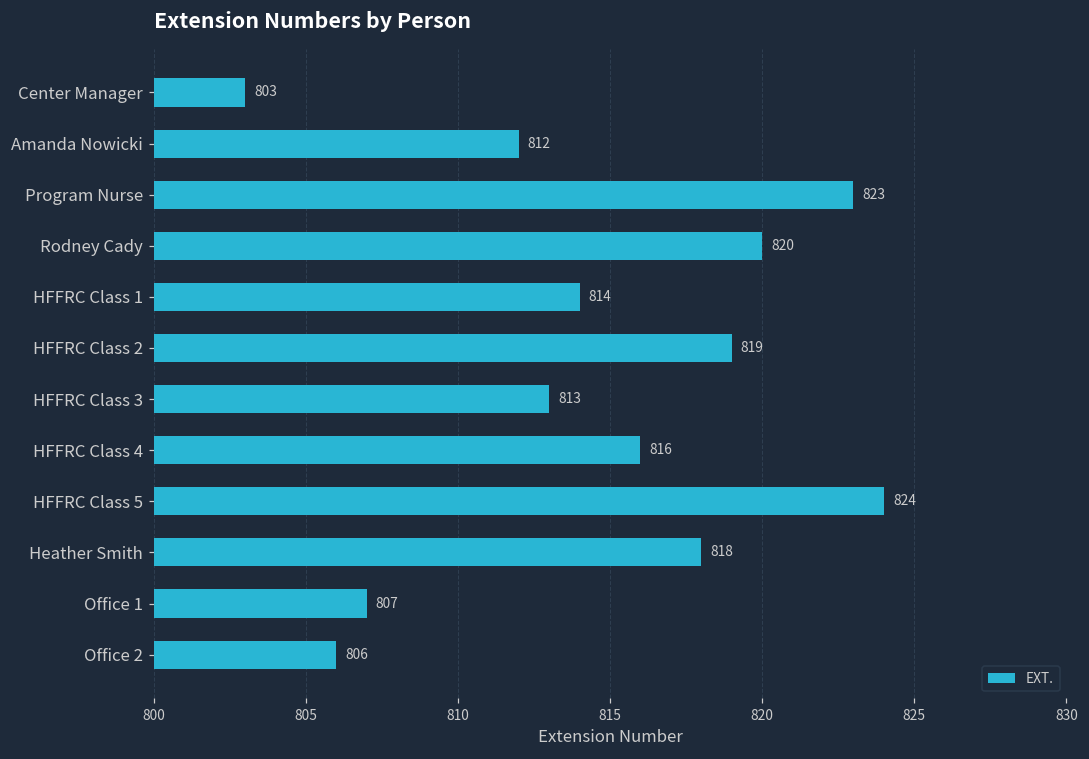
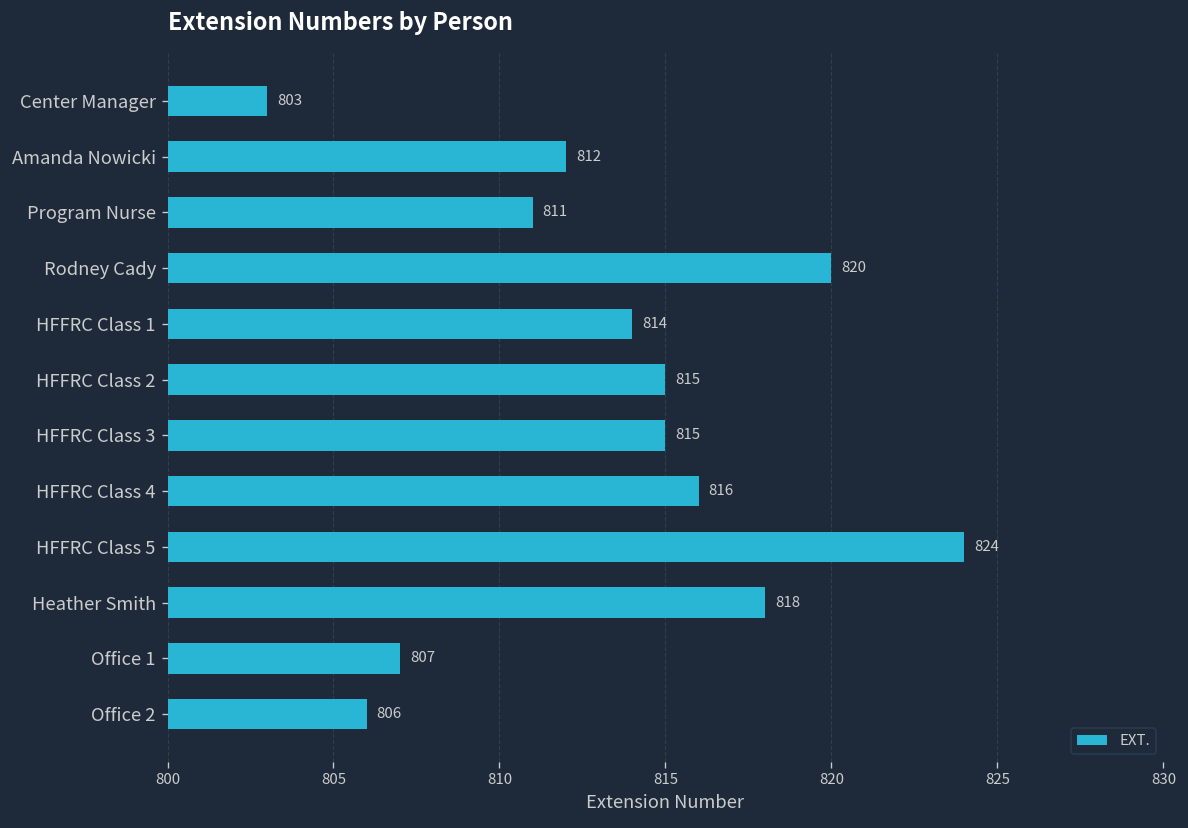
Program Nurse: 823 -> 811
HFFRC Class 2: 819 -> 815
HFFRC Class 3: 813 -> 815
